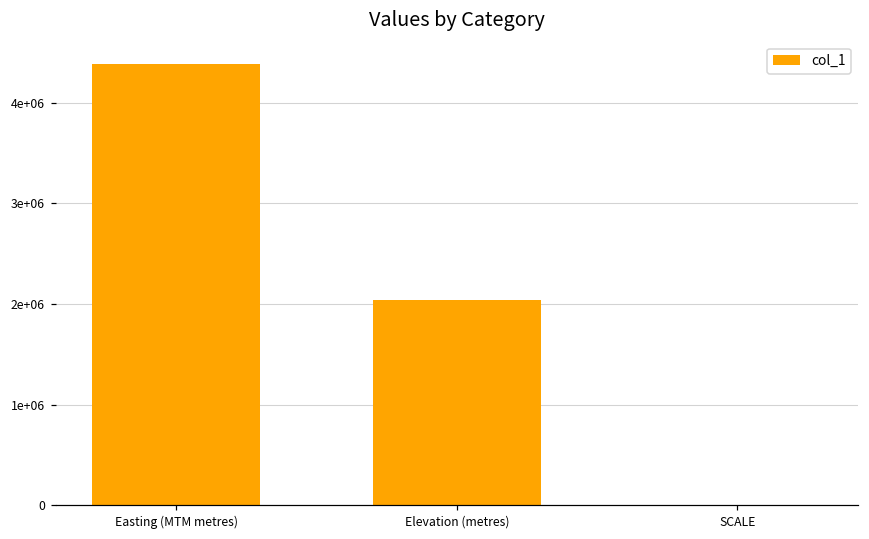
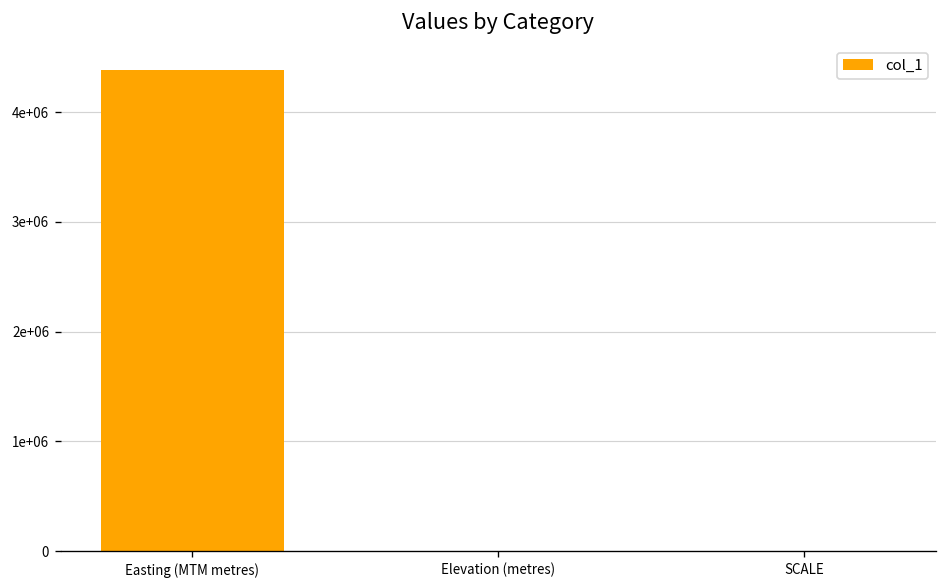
Elevation (metres): 2000000 -> 0
